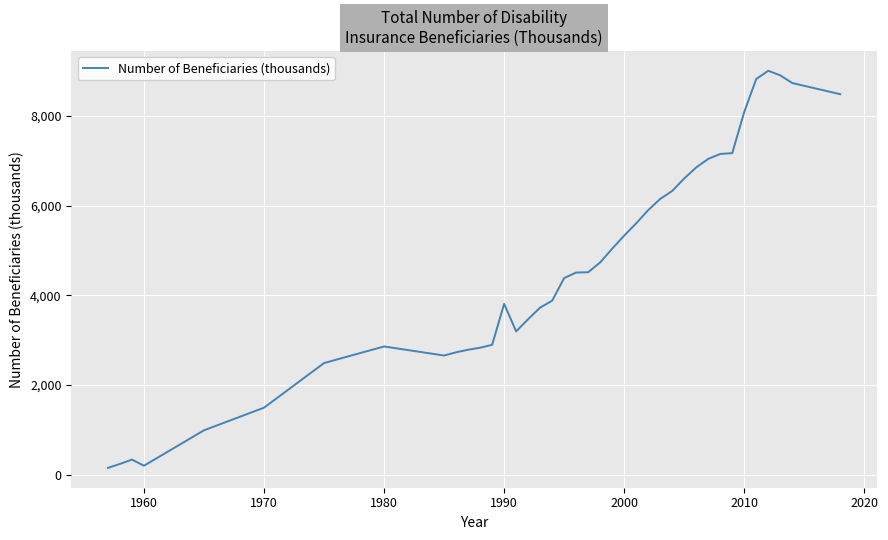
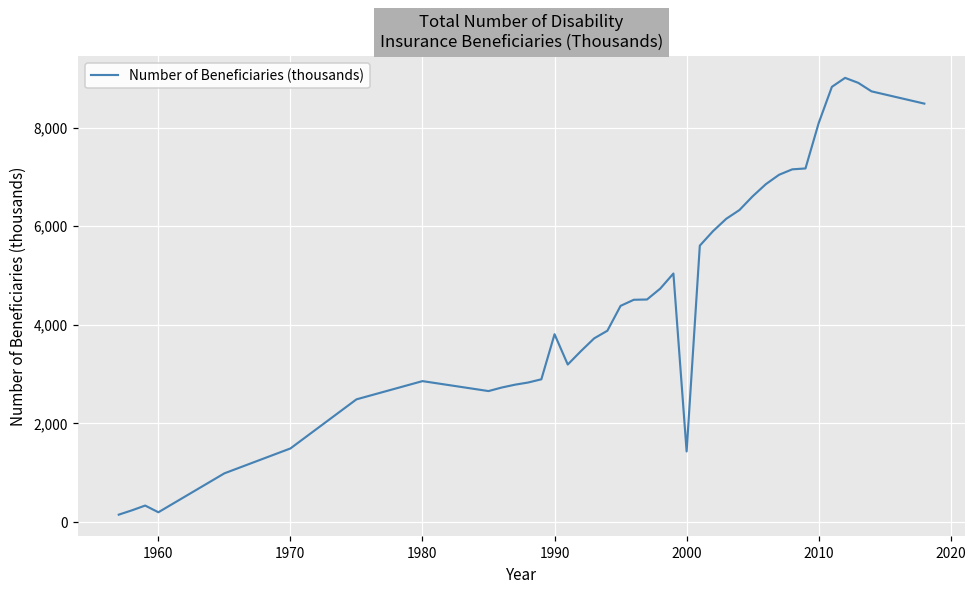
2000: 5,300 -> 1,400
